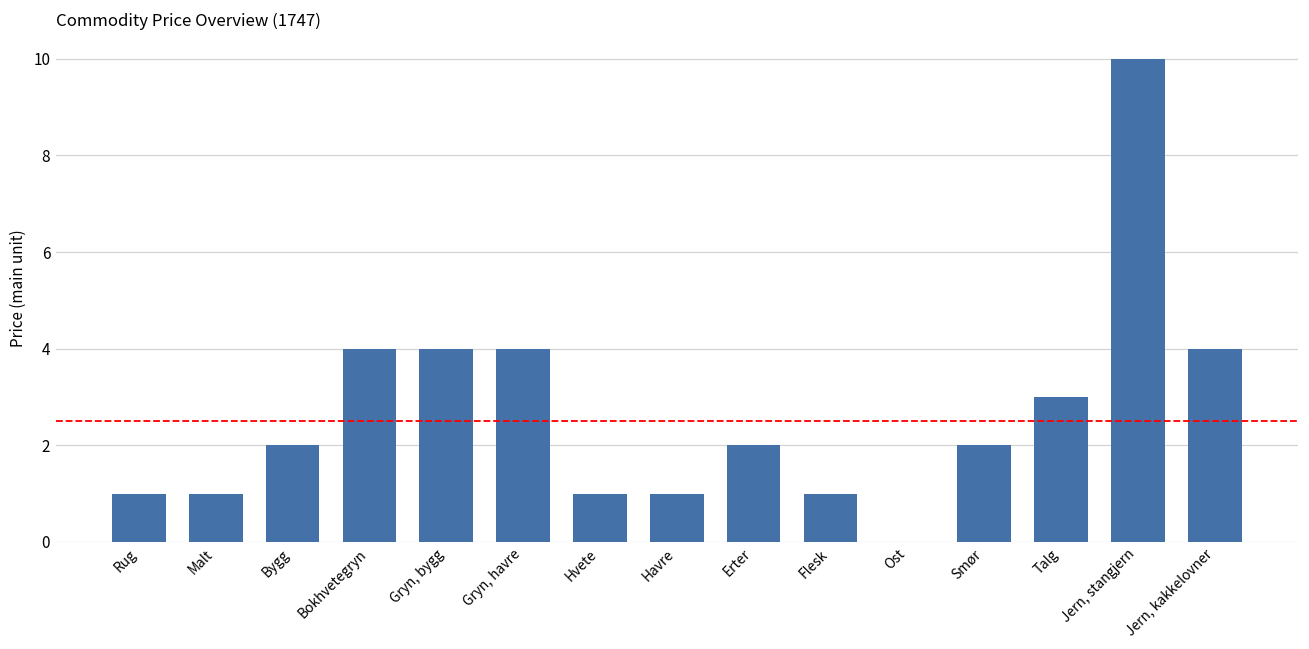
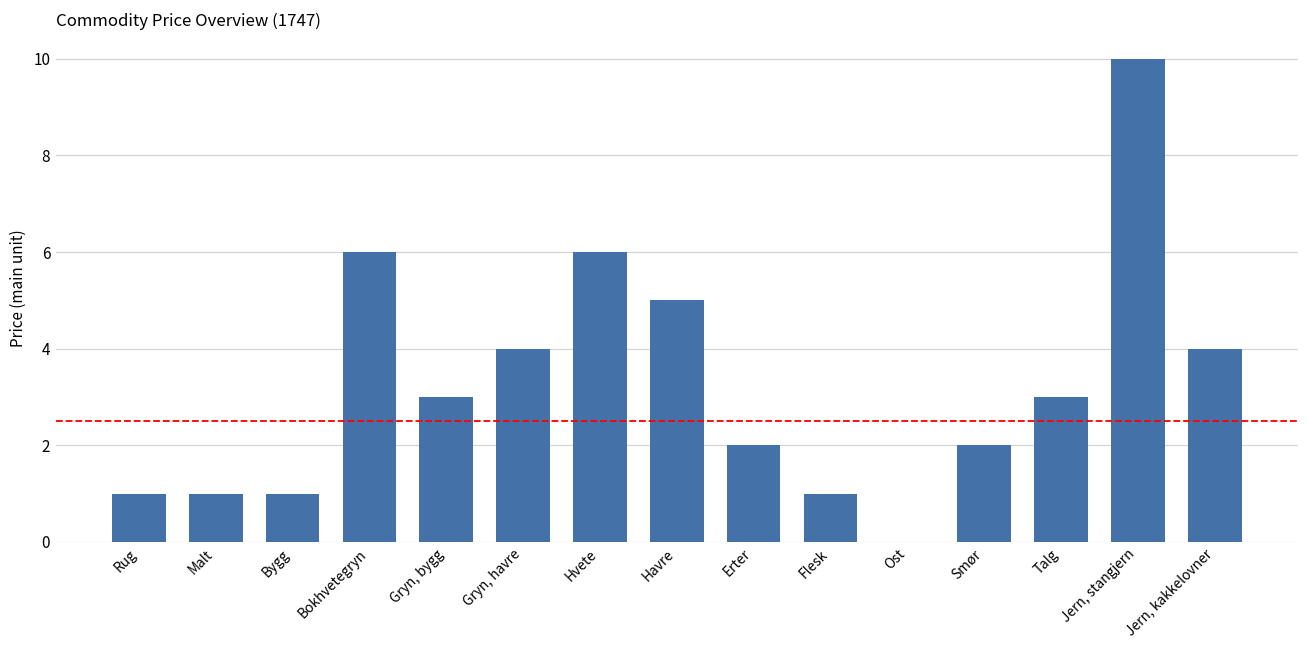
Bygg: 2 -> 1
Bokhvetegryn: 4 -> 6
Gryn, bygg: 4 -> 3
Hvete: 1 -> 6
Havre: 1 -> 5
